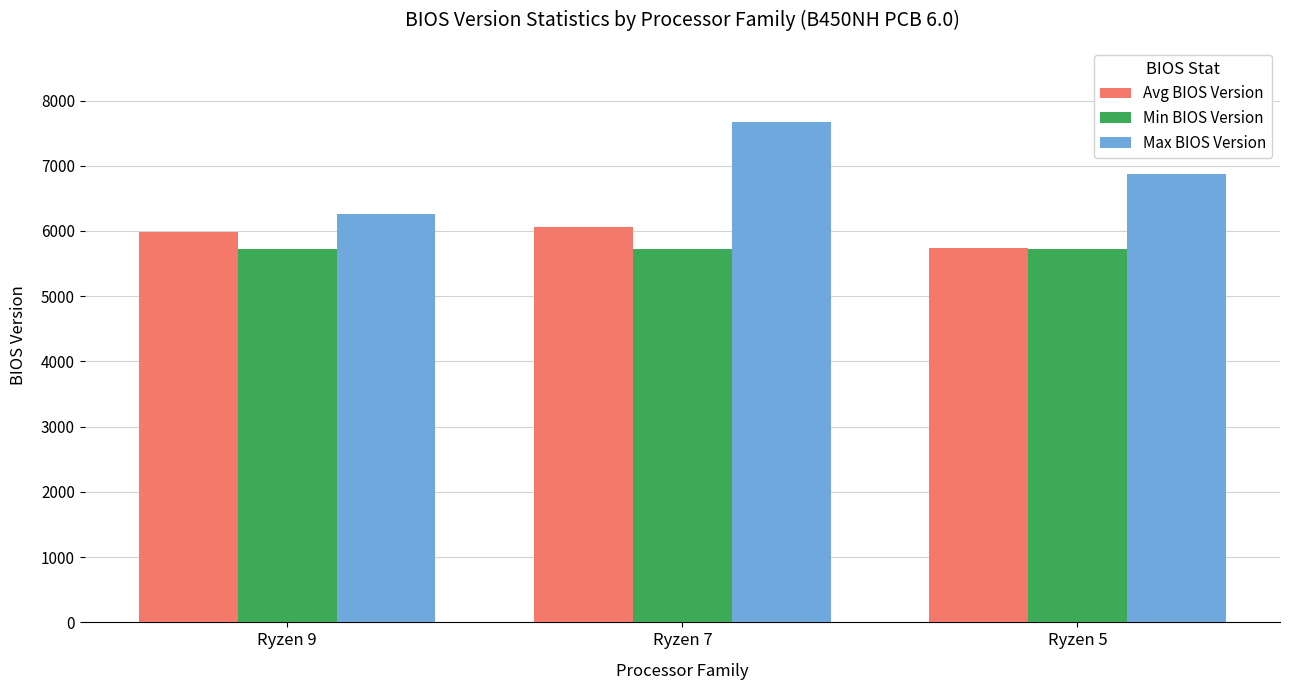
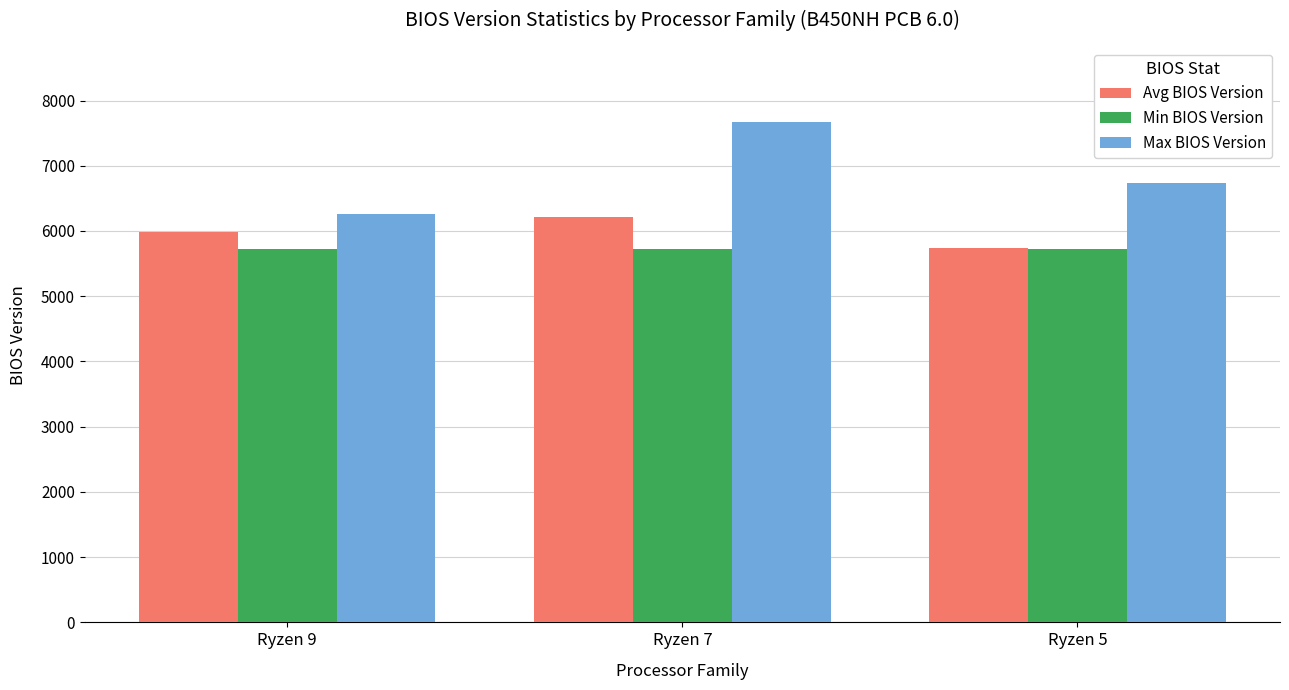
Avg BIOS Version, Ryzen 7: 6100 -> 6200
Max BIOS Version, Ryzen 5: 6900 -> 6700
